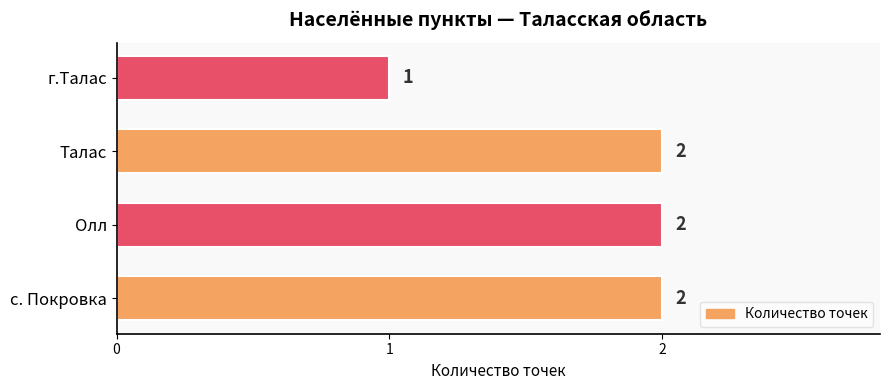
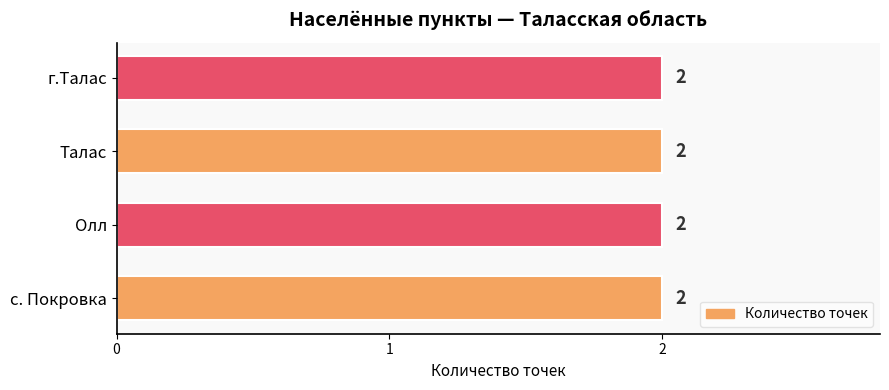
г.Талас: 1 -> 2
